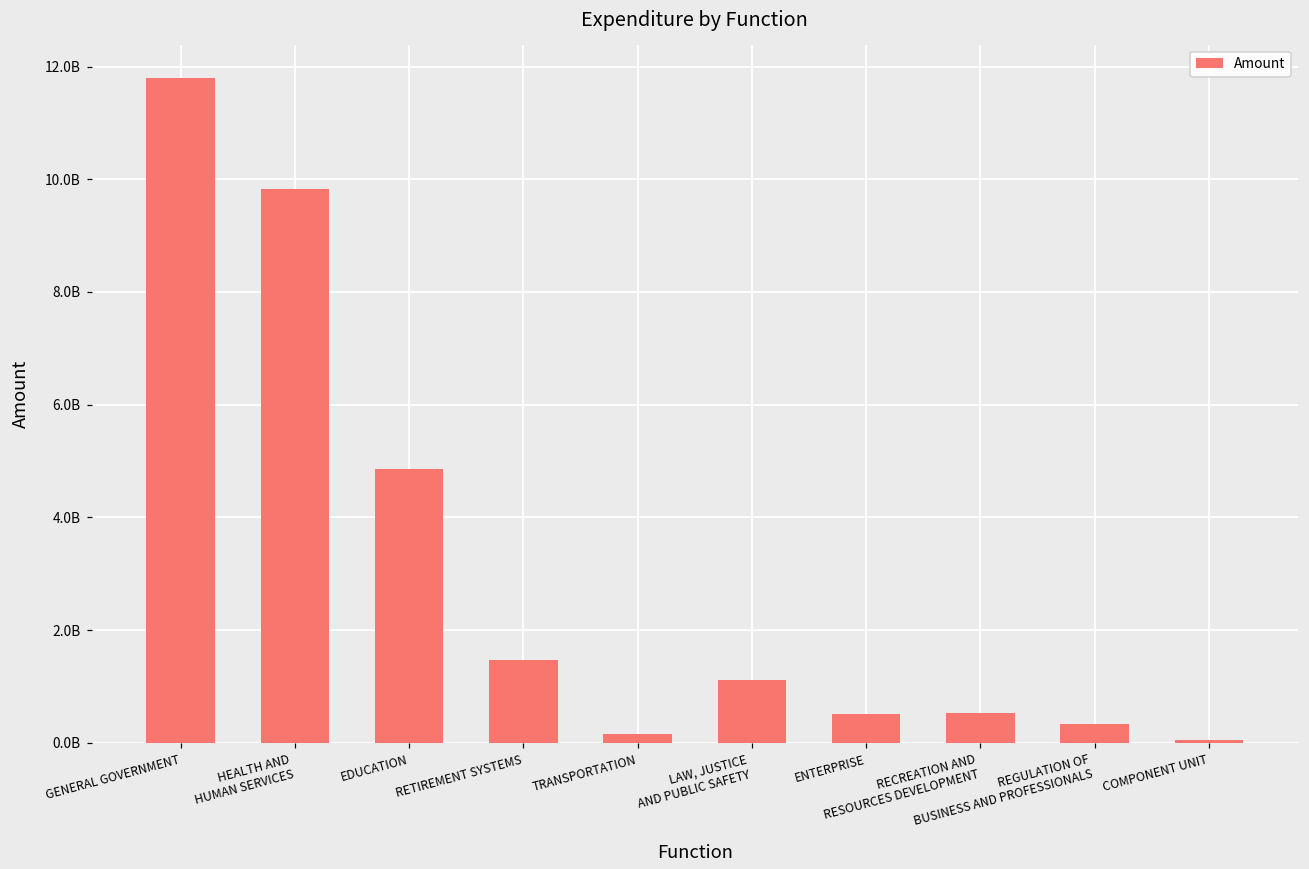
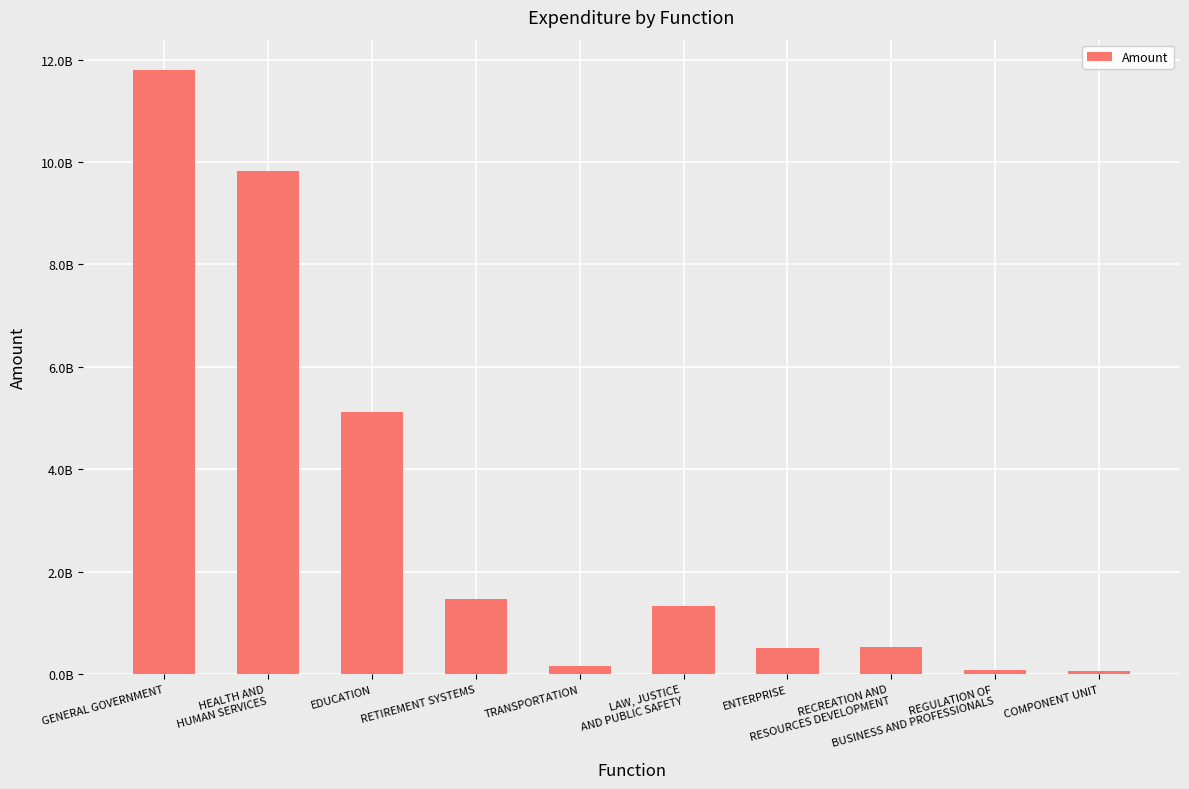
EDUCATION: 4900000000 -> 5100000000
LAW, JUSTICE AND PUBLIC SAFETY: 1100000000 -> 1300000000
REGULATION OF BUSINESS AND PROFESSIONALS: 300000000 -> 100000000
